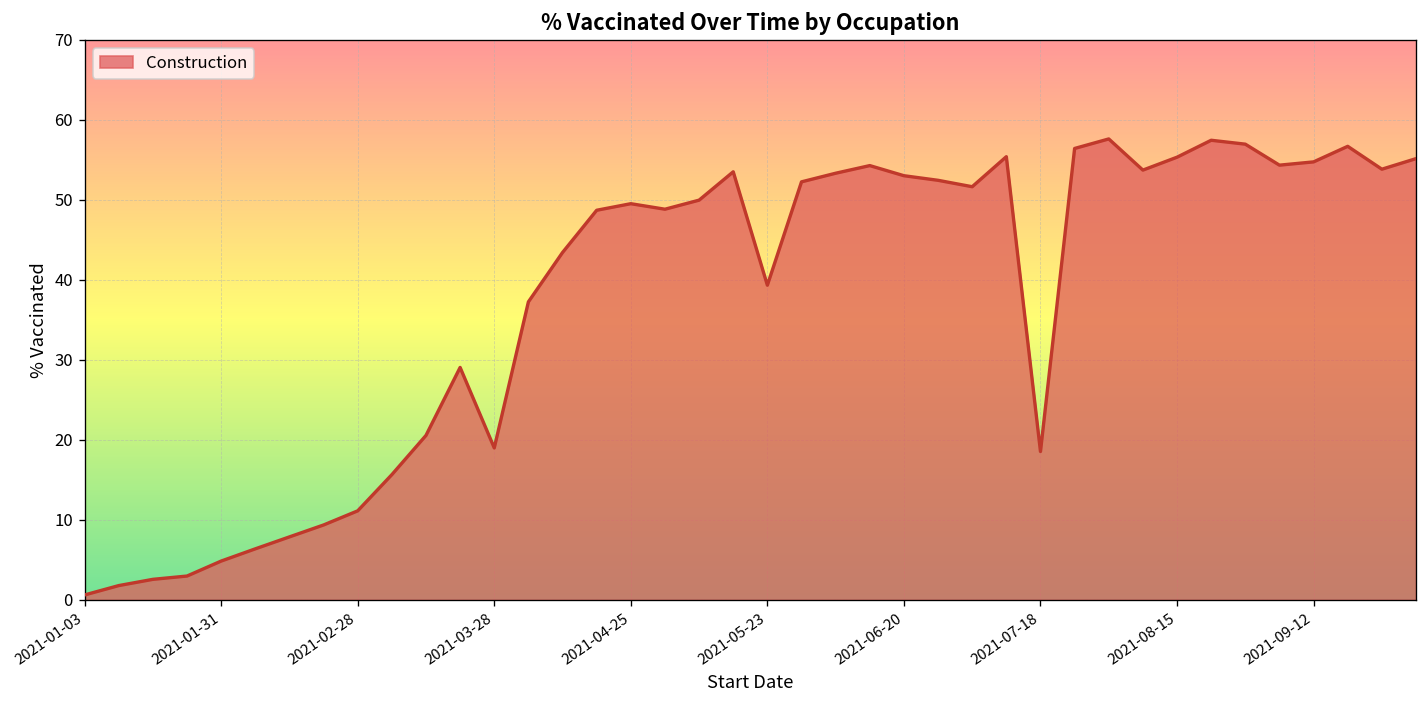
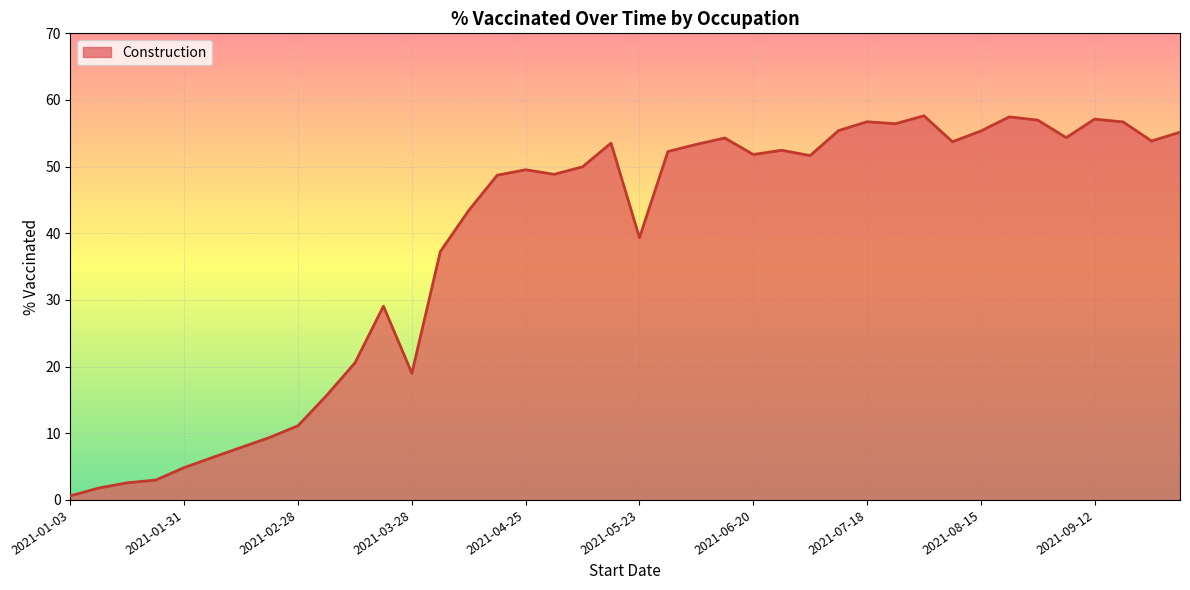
2021-06-20: 53 -> 52
2021-07-18: 19 -> 57
2021-09-12: 55 -> 57
